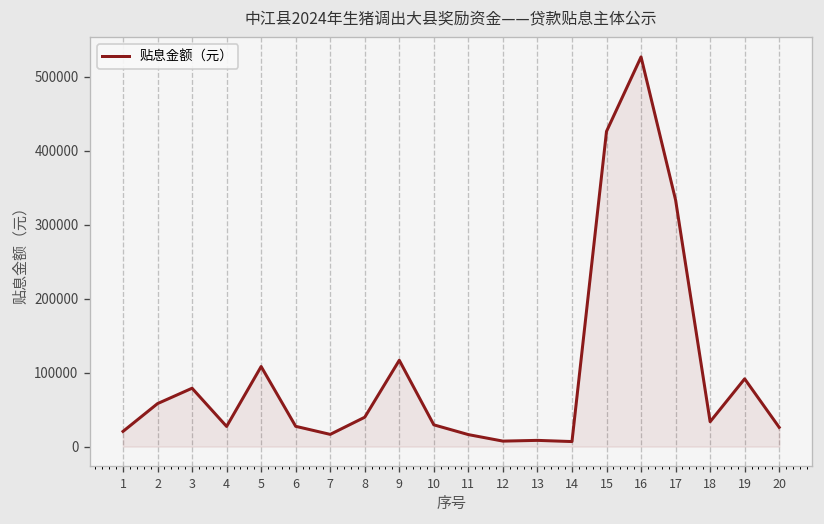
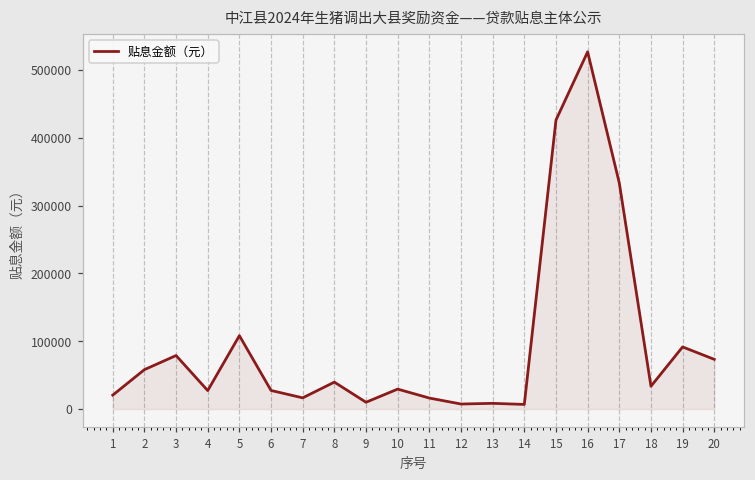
9: 120000 -> 10000
20: 30000 -> 70000
